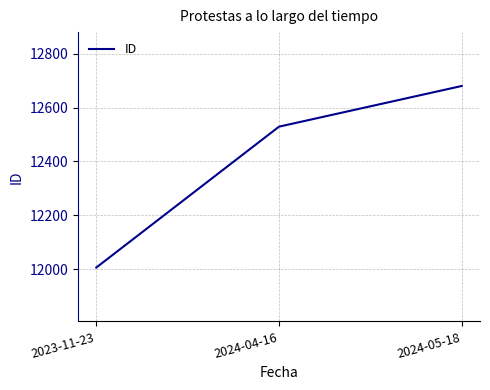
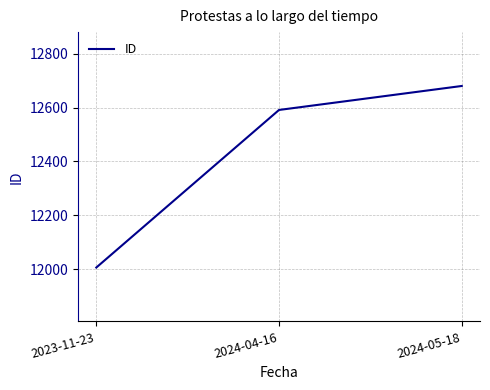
2024-04-16: 12530 -> 12590
